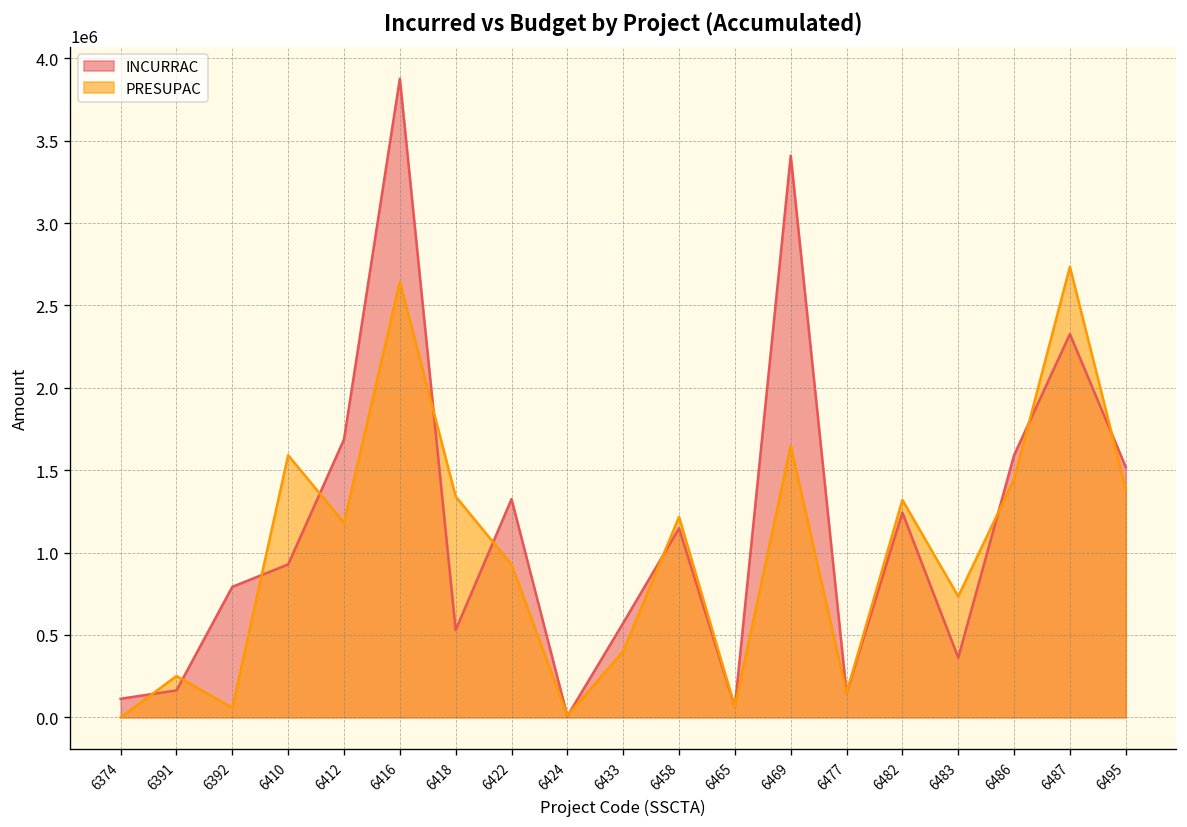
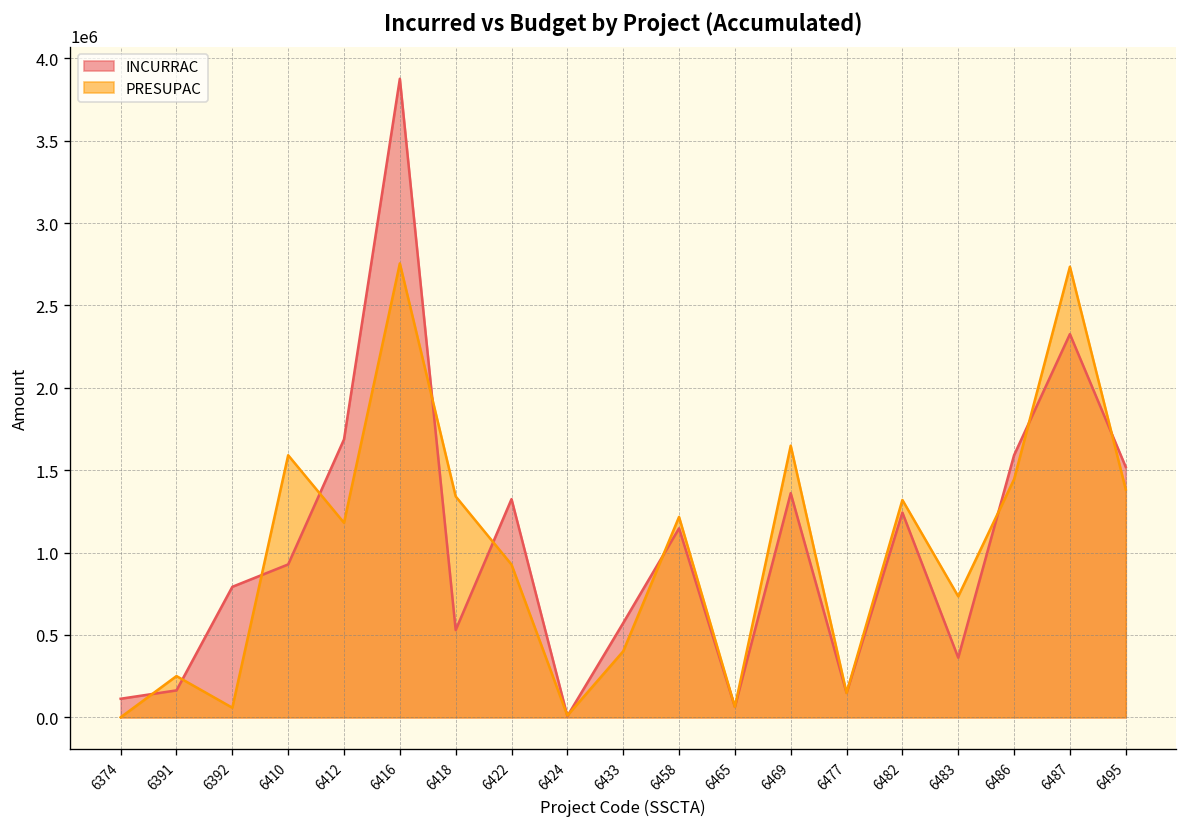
PRESUPAC, 6416: 2640000 -> 2760000
INCURRAC, 6469: 3410000 -> 1360000
